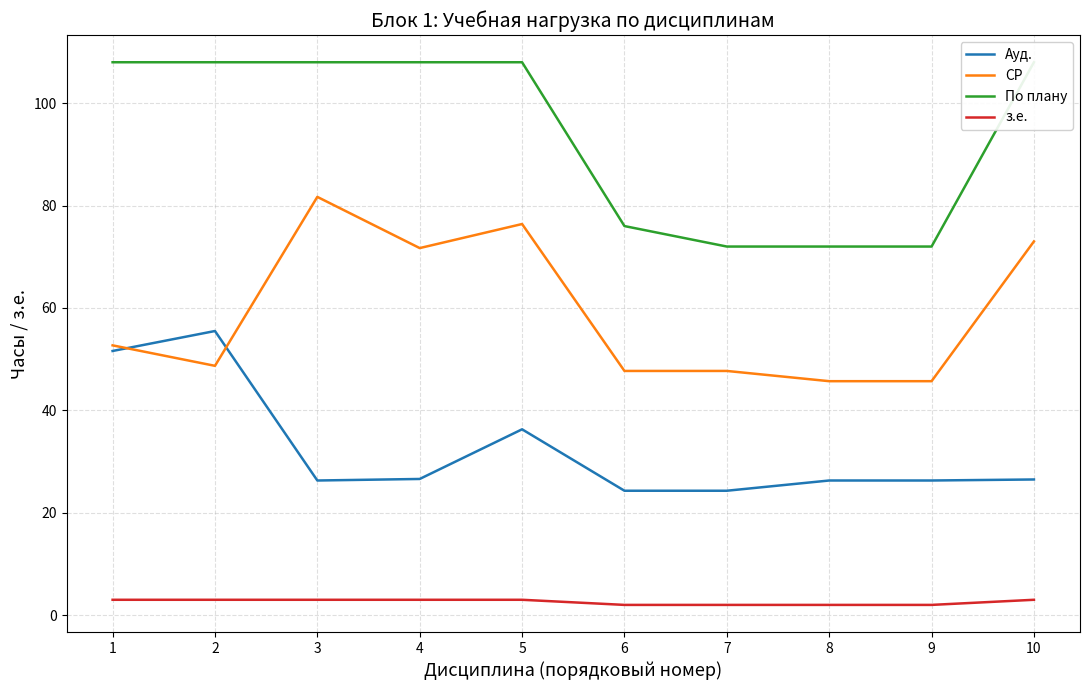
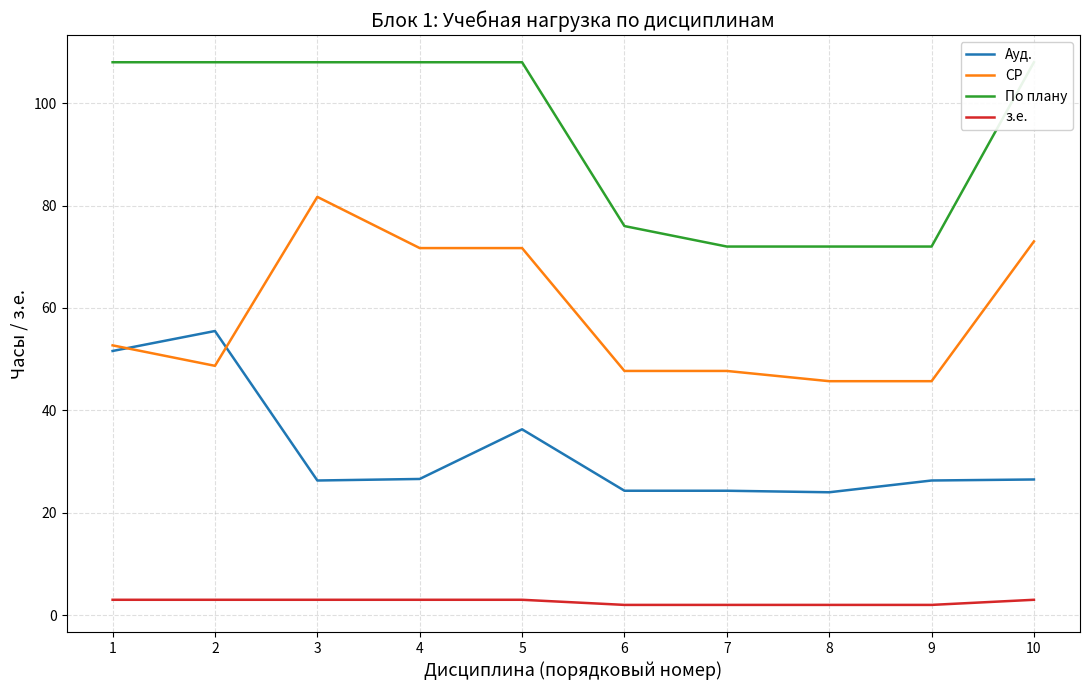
СР, 5: 76 -> 72
Ауд., 8: 26 -> 24
